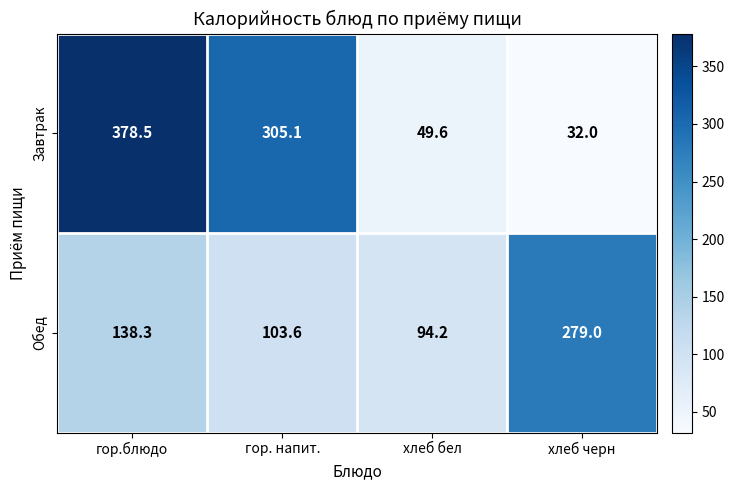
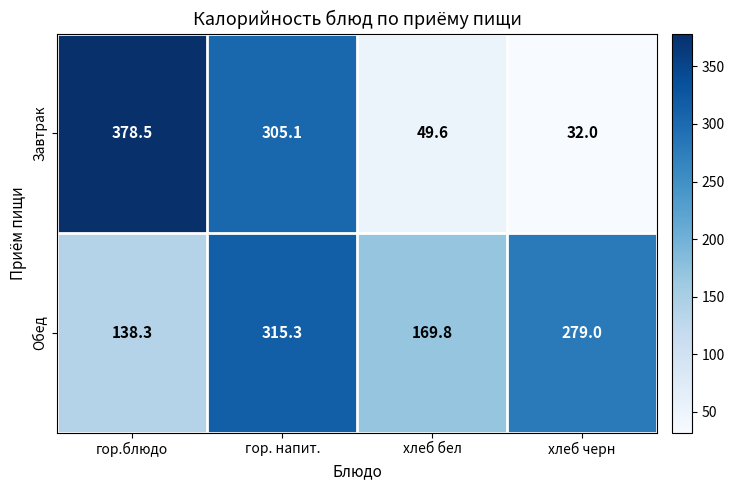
Обед, гор. напит.: 103.6 -> 315.3
Обед, хлеб бел: 94.2 -> 169.8
